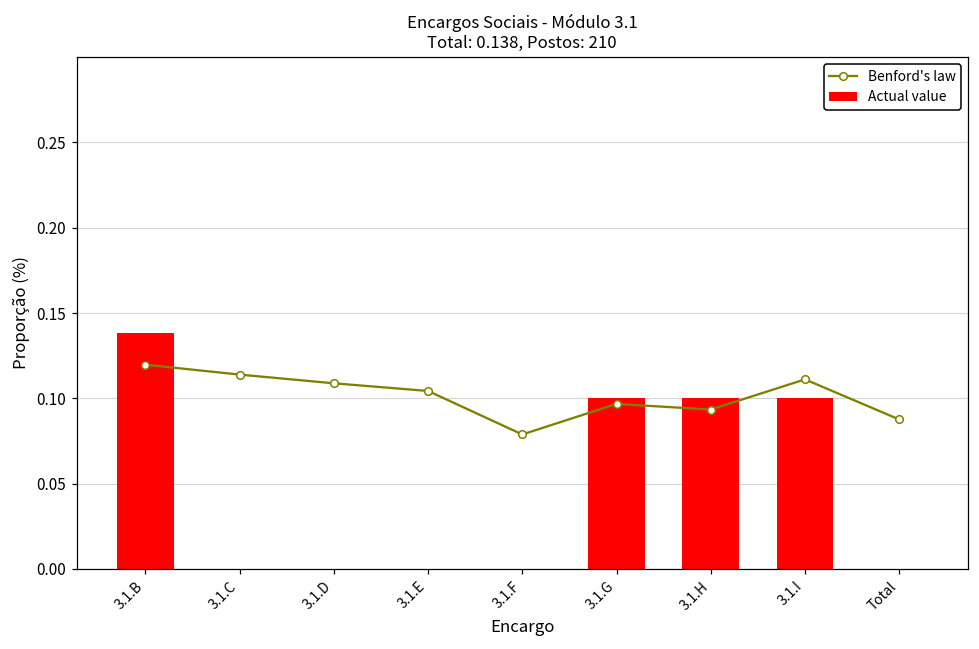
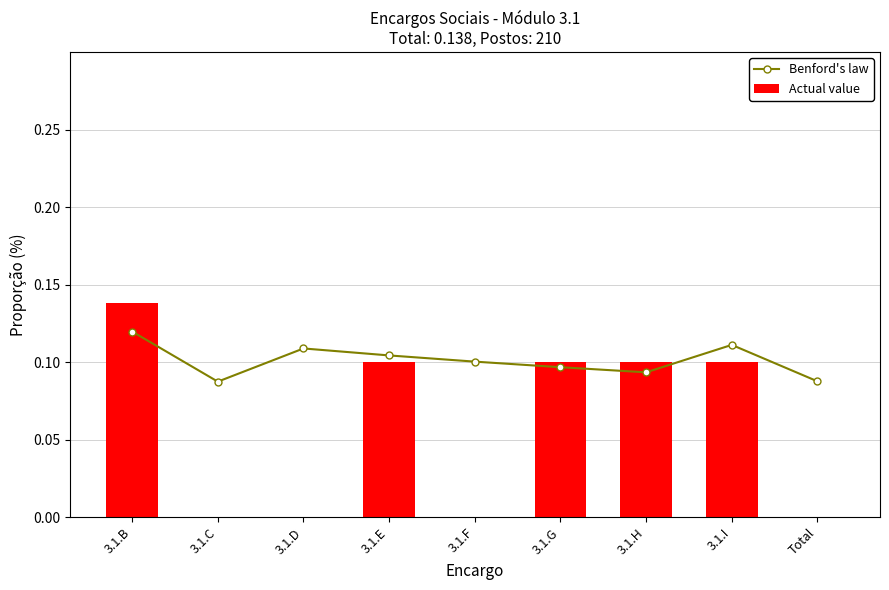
Benford's law, 3.1.C: 0.114 -> 0.087
Actual value, 3.1.E: 0.0 -> 0.1
Benford's law, 3.1.F: 0.079 -> 0.100
